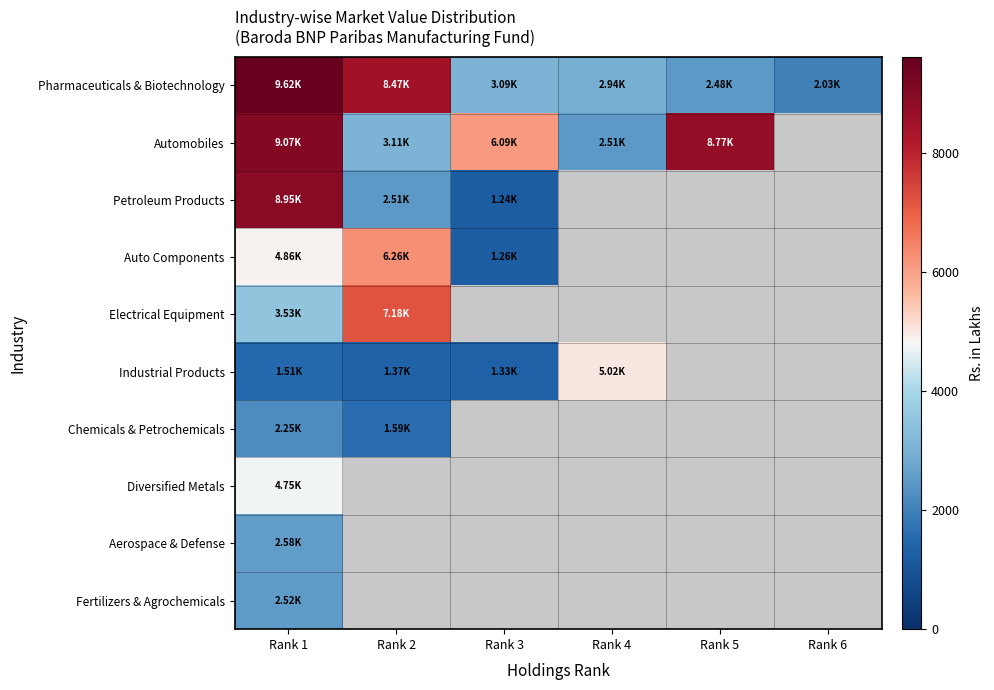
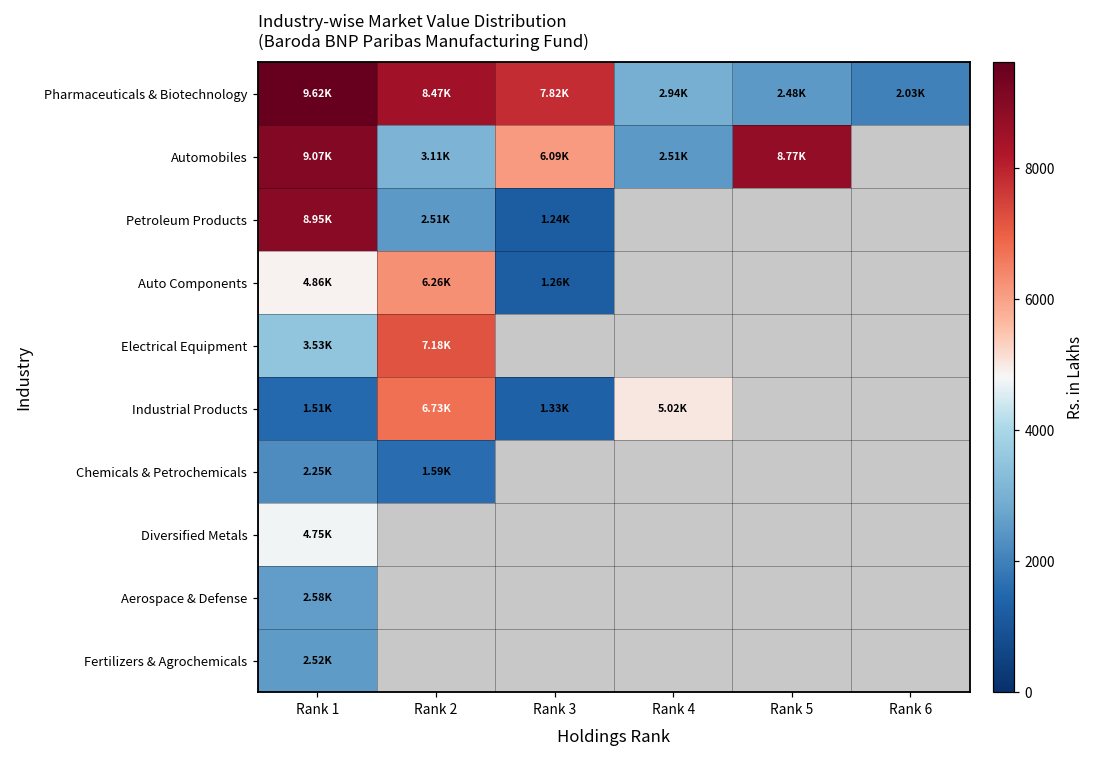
Pharmaceuticals & Biotechnology, Rank 3: 3.09K -> 7.82K
Industrial Products, Rank 2: 1.37K -> 6.73K
